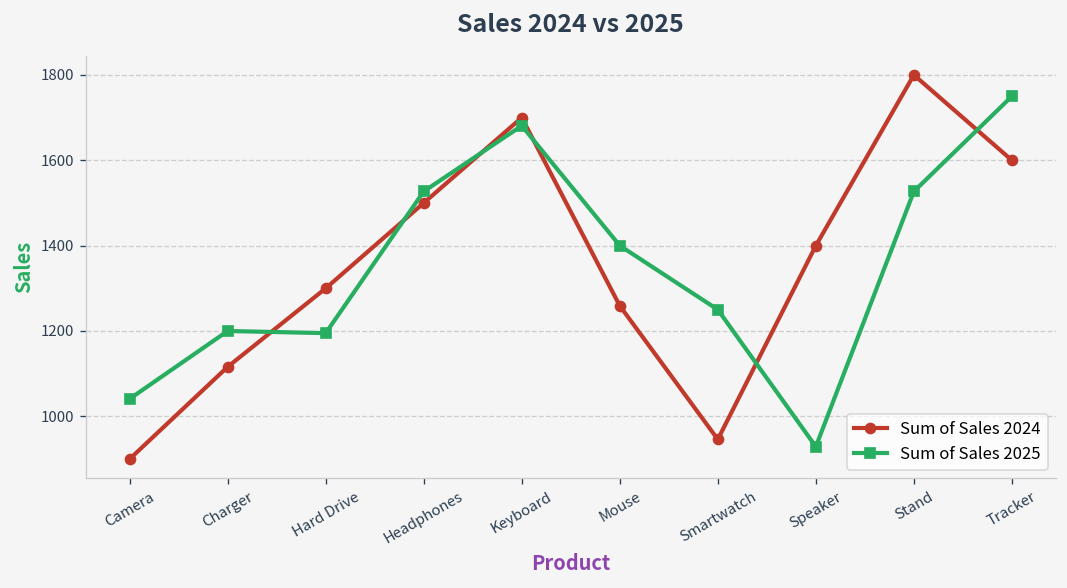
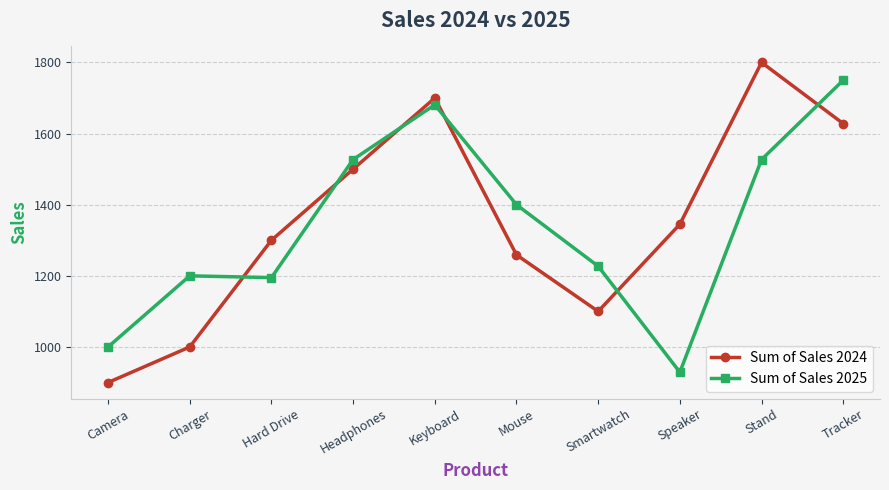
Sum of Sales 2025, Camera: 1040 -> 1000
Sum of Sales 2024, Charger: 1120 -> 1000
Sum of Sales 2024, Smartwatch: 950 -> 1100
Sum of Sales 2025, Smartwatch: 1250 -> 1230
Sum of Sales 2024, Speaker: 1400 -> 1350
Sum of Sales 2024, Tracker: 1600 -> 1630
